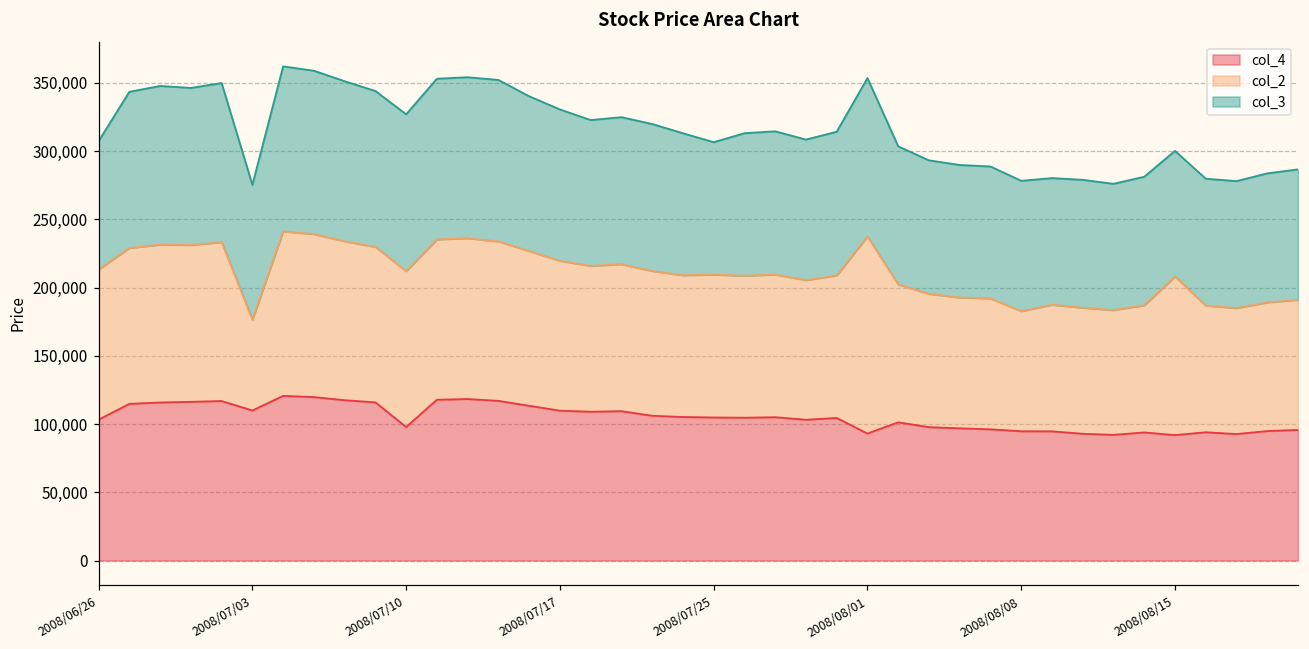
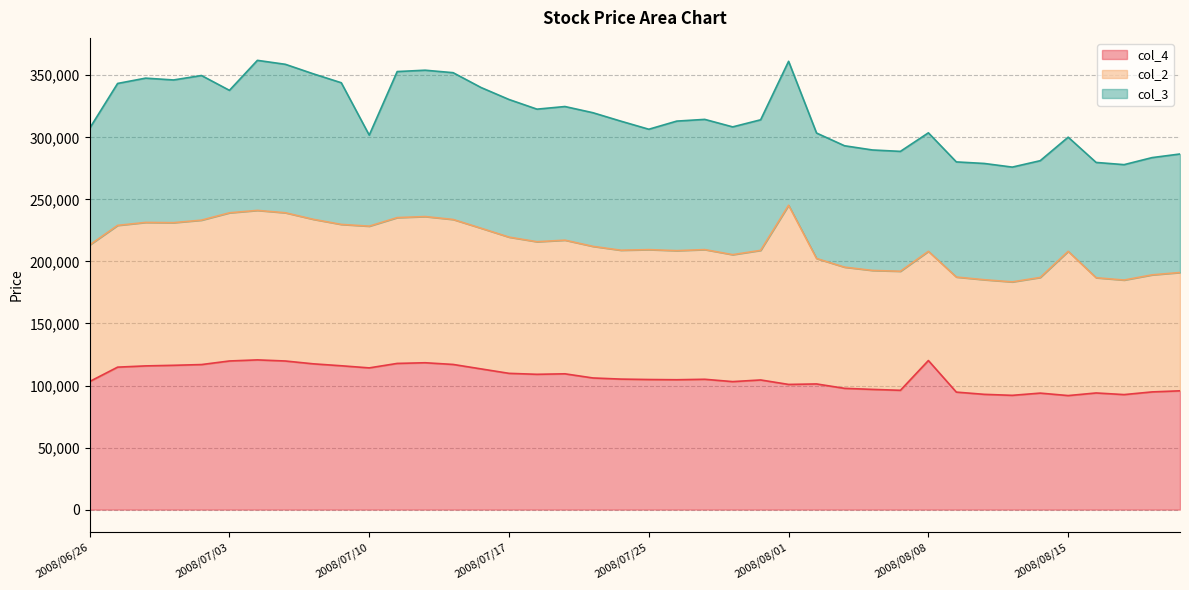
col_4, 2008/07/03: 110,000 -> 120,000
col_2, 2008/07/03: 67,000 -> 119,000
col_4, 2008/07/10: 98,000 -> 114,000
col_3, 2008/07/10: 115,000 -> 73,000
col_4, 2008/08/01: 93,000 -> 101,000
col_4, 2008/08/08: 95,000 -> 120,000
